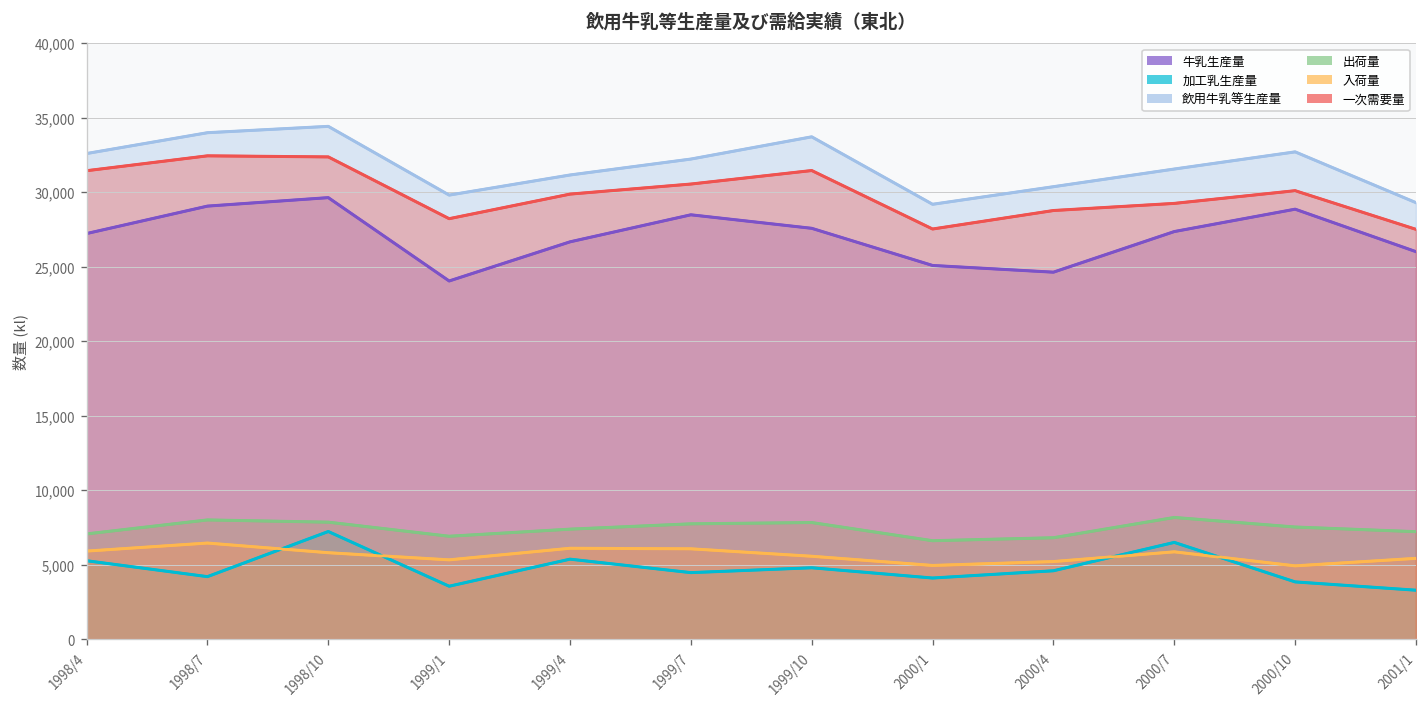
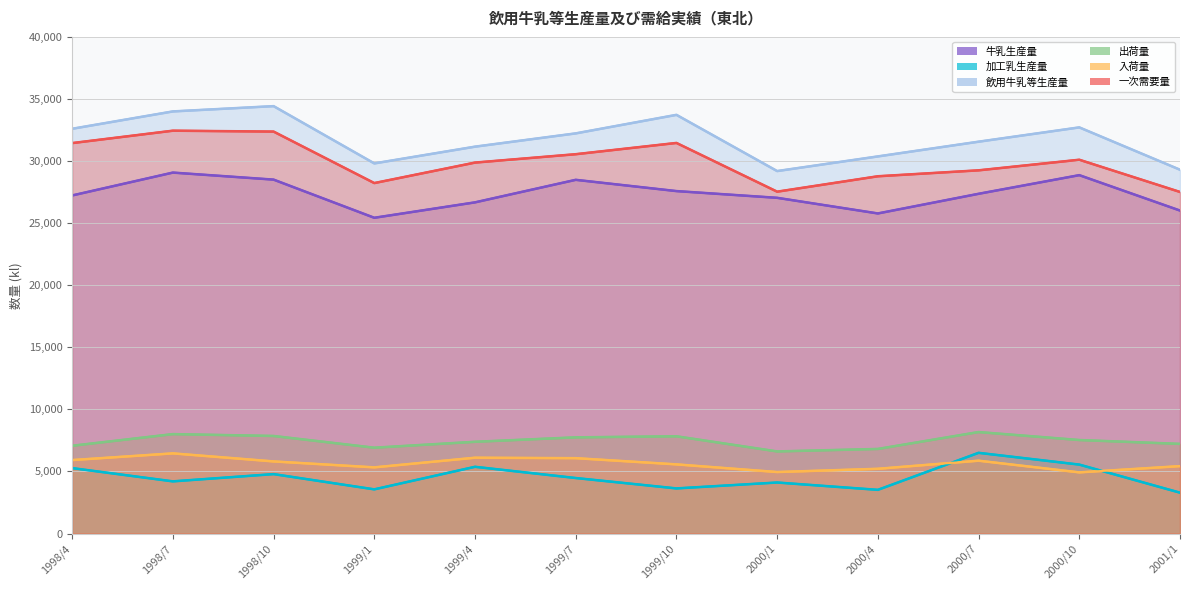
牛乳生産量, 1998/10: 29,600 -> 28,500
加工乳生産量, 1998/10: 7,200 -> 4,800
牛乳生産量, 1999/1: 24,000 -> 25,400
加工乳生産量, 1999/10: 4,800 -> 3,600
牛乳生産量, 2000/1: 25,100 -> 27,000
牛乳生産量, 2000/4: 24,600 -> 25,800
加工乳生産量, 2000/4: 4,600 -> 3,500
加工乳生産量, 2000/10: 3,800 -> 5,600
